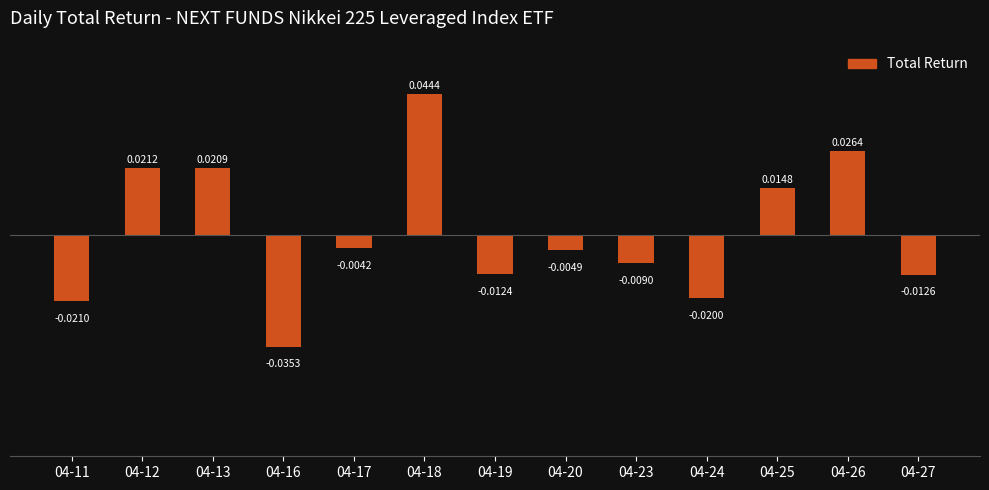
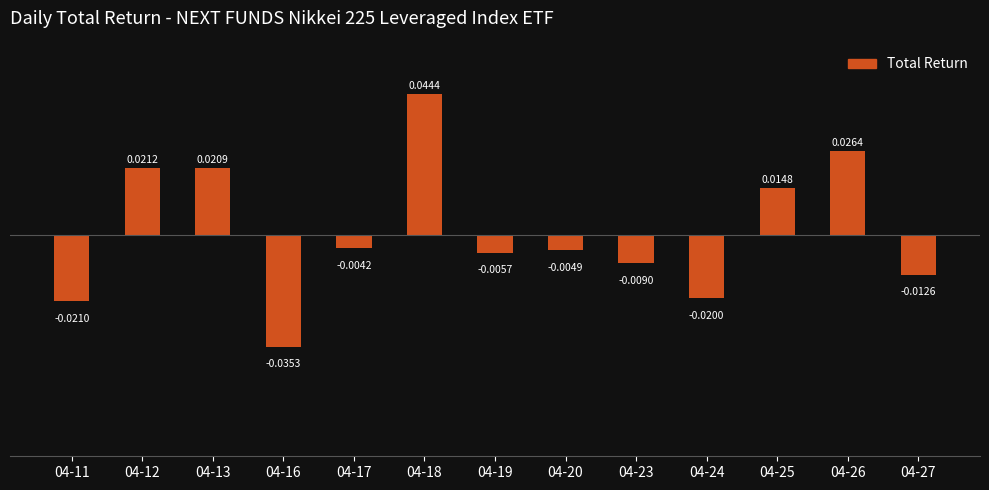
04-19: -0.0124 -> -0.0057
